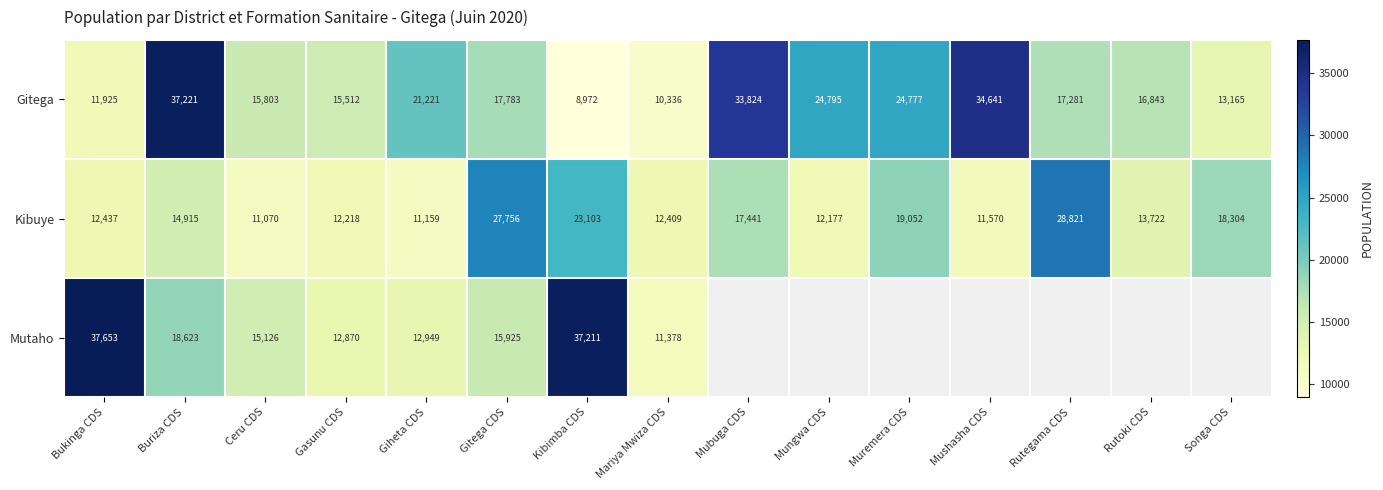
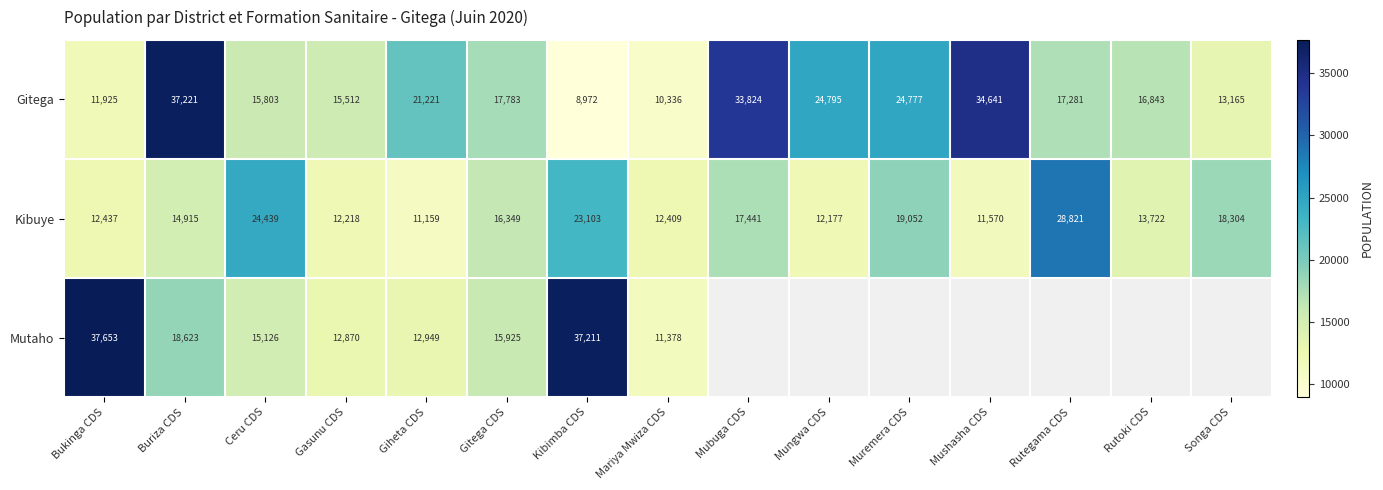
Kibuye, Ceru CDS: 11,070 -> 24,439
Kibuye, Gitega CDS: 27,756 -> 16,349
